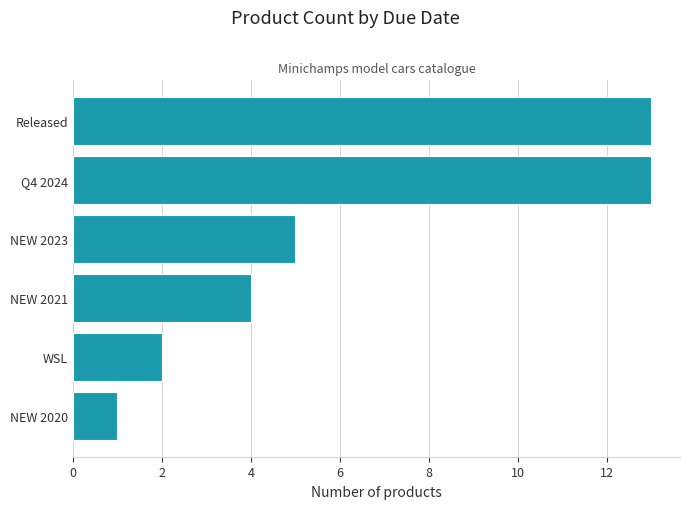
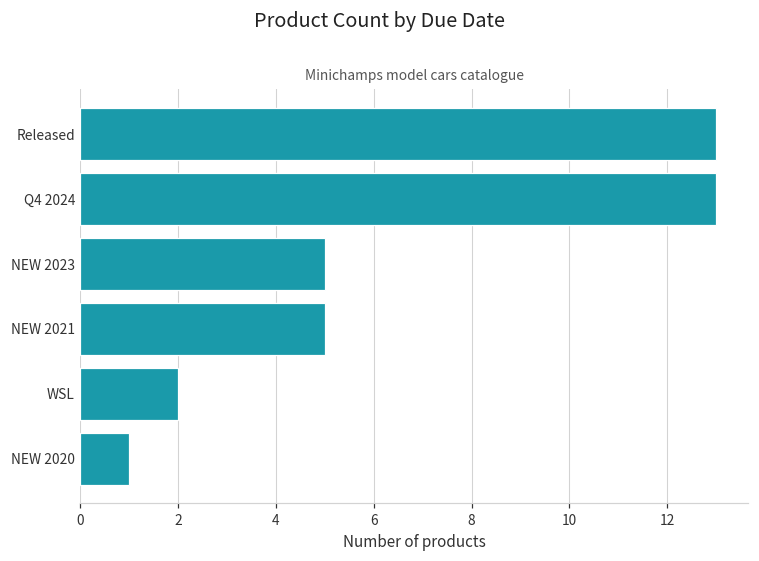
NEW 2021: 4 -> 5
